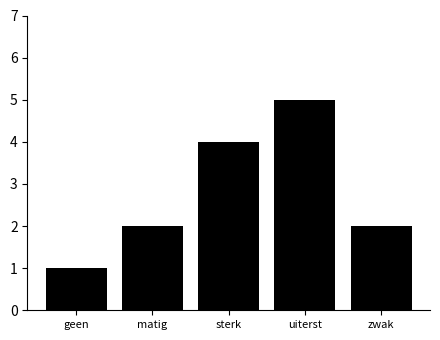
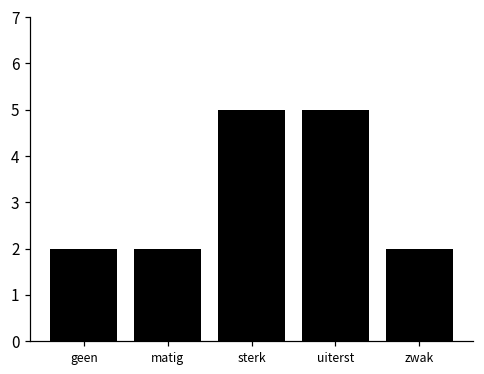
geen: 1 -> 2
sterk: 4 -> 5
